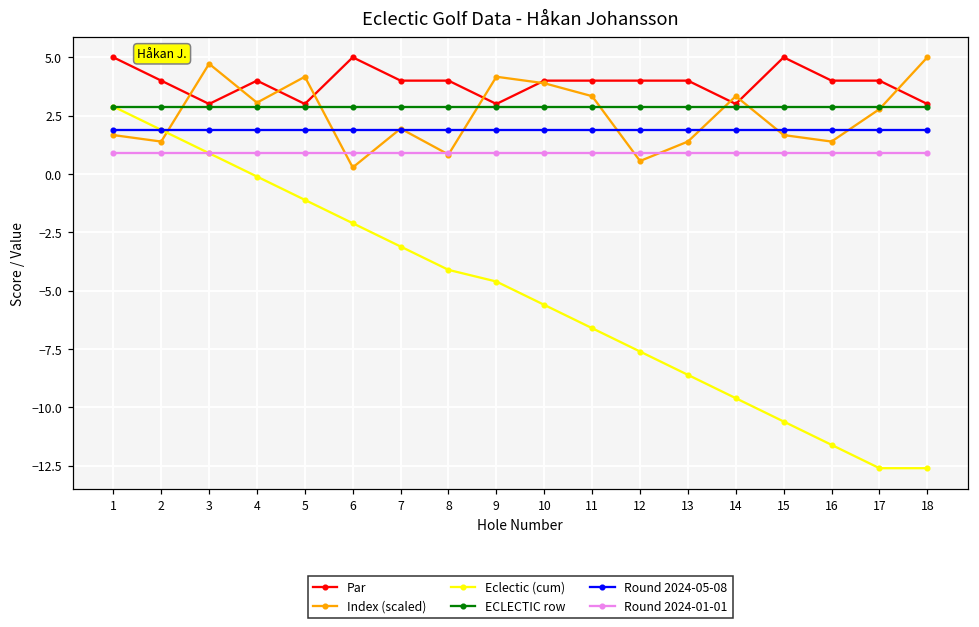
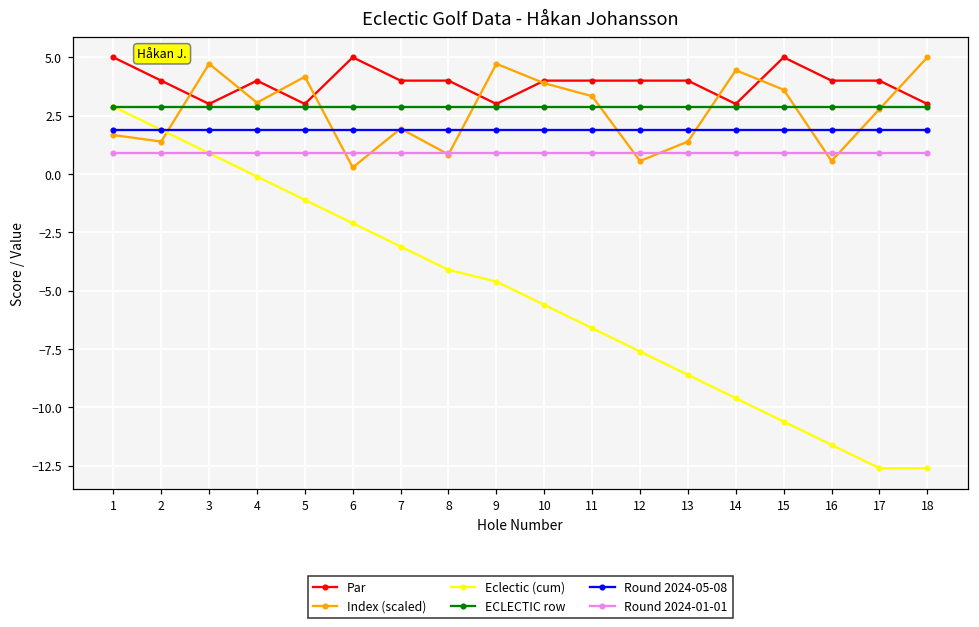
Index (scaled), 9: 4.2 -> 4.7
Index (scaled), 14: 3.3 -> 4.4
Index (scaled), 15: 1.7 -> 3.6
Index (scaled), 16: 1.4 -> 0.6
